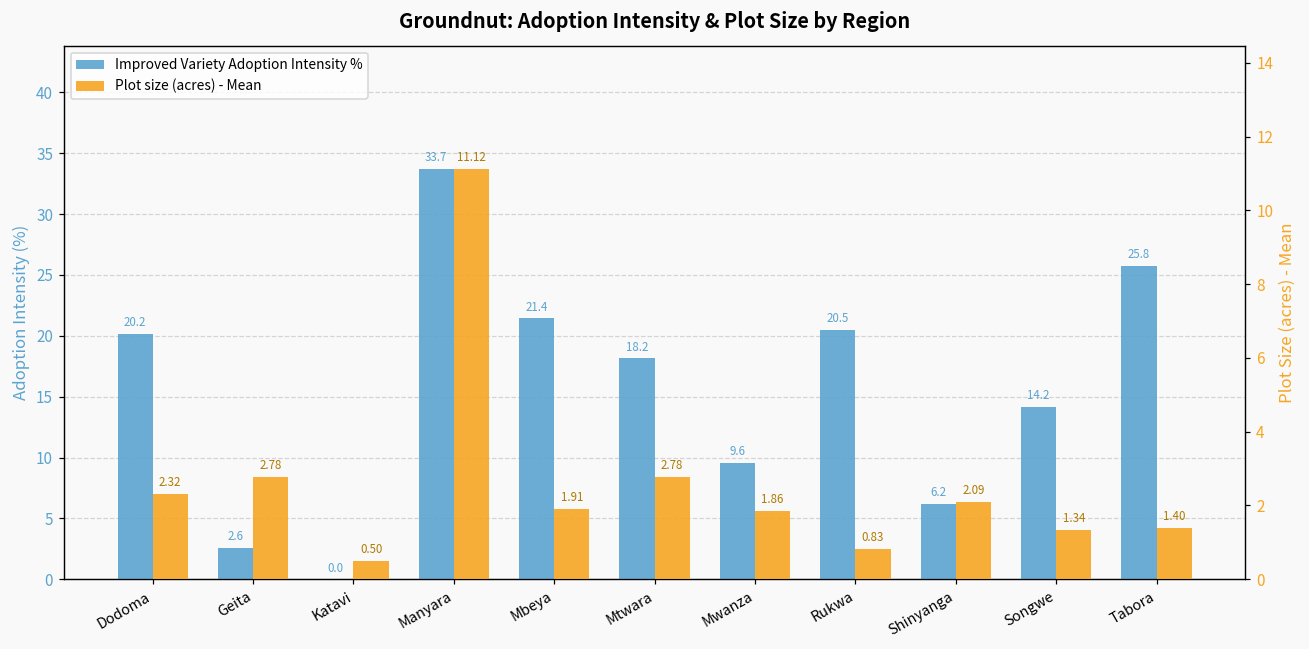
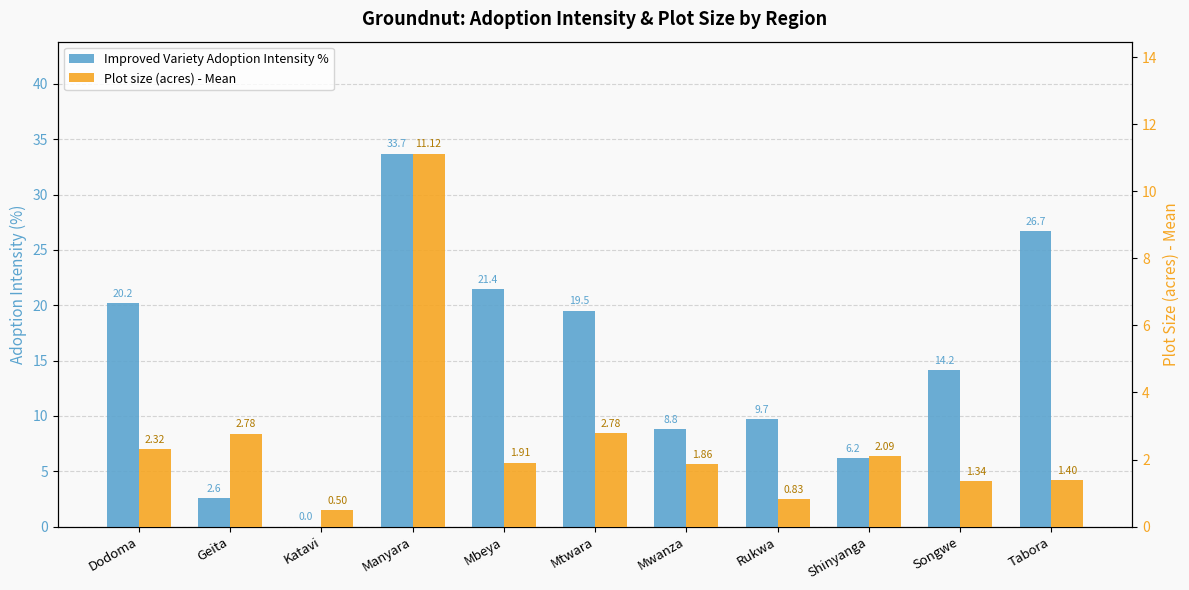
Improved Variety Adoption Intensity %, Mtwara: 18.2 -> 19.5
Improved Variety Adoption Intensity %, Mwanza: 9.6 -> 8.8
Improved Variety Adoption Intensity %, Rukwa: 20.5 -> 9.7
Improved Variety Adoption Intensity %, Tabora: 25.8 -> 26.7
